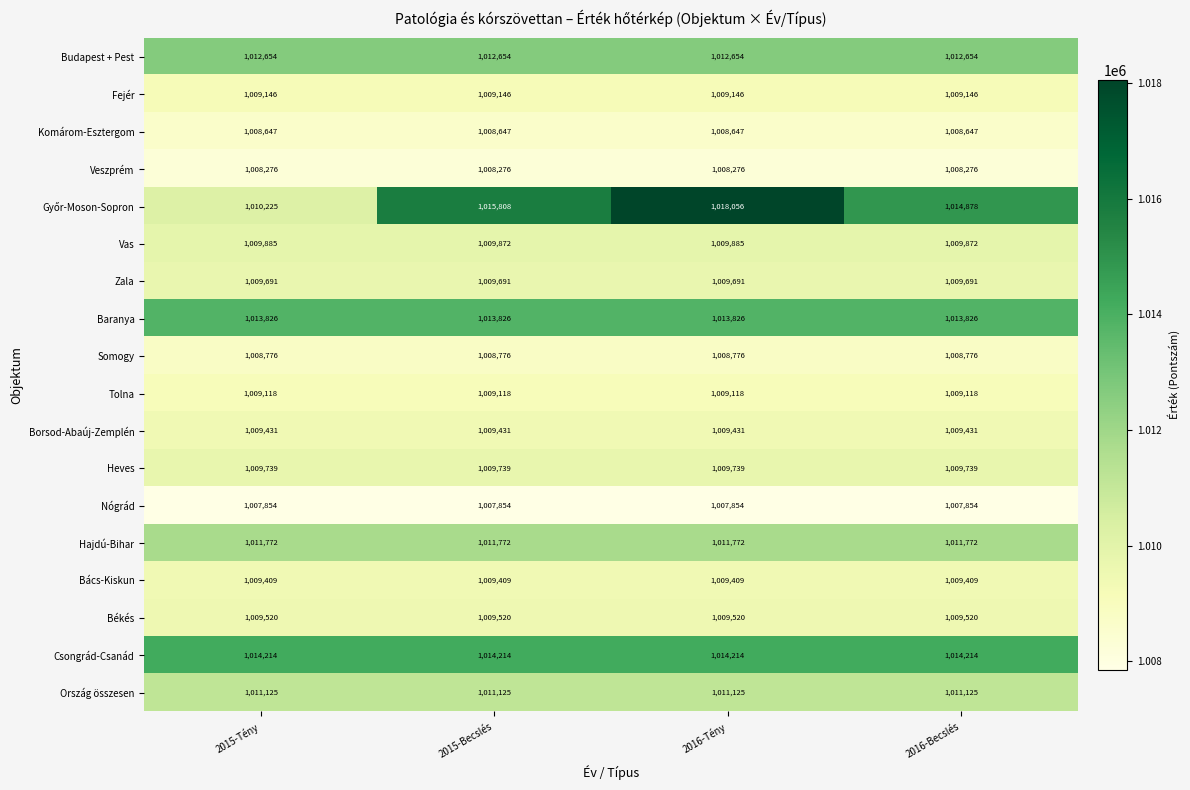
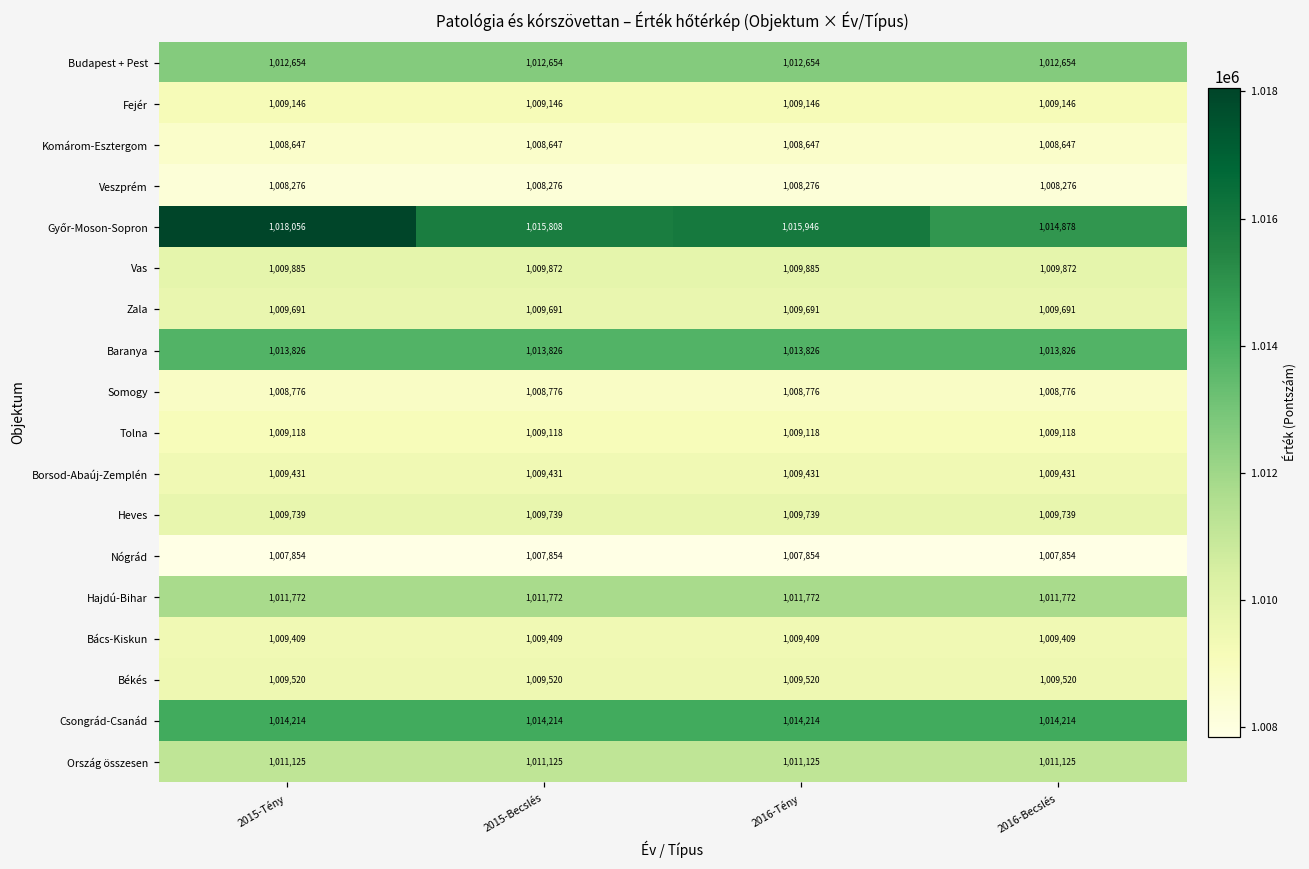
Győr-Moson-Sopron, 2015-Tény: 1,010,225 -> 1,018,056
Győr-Moson-Sopron, 2016-Tény: 1,018,056 -> 1,015,946
